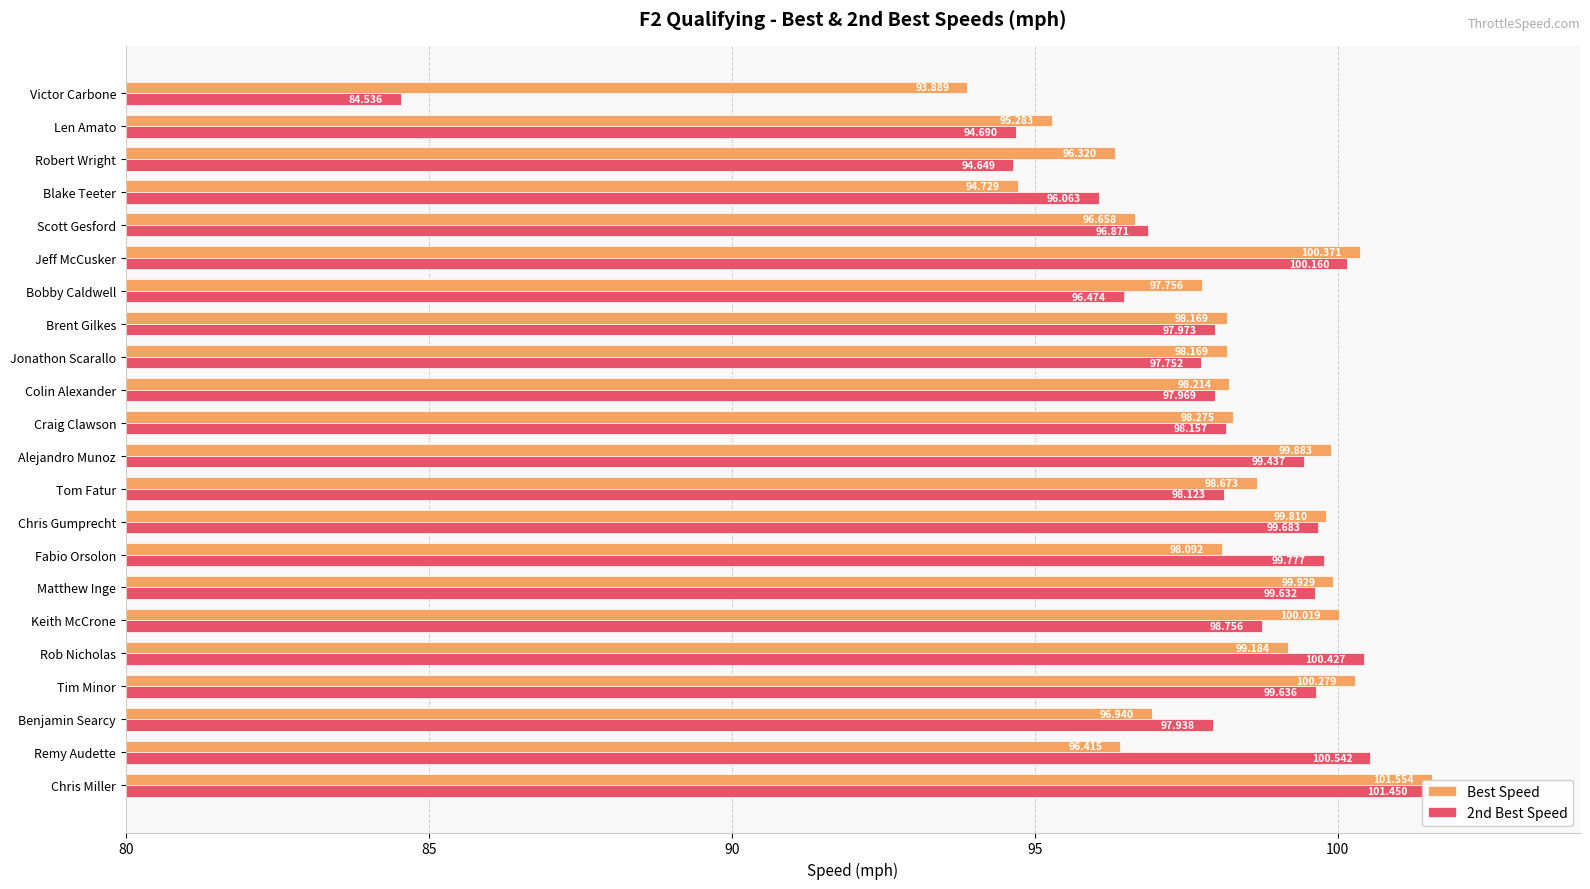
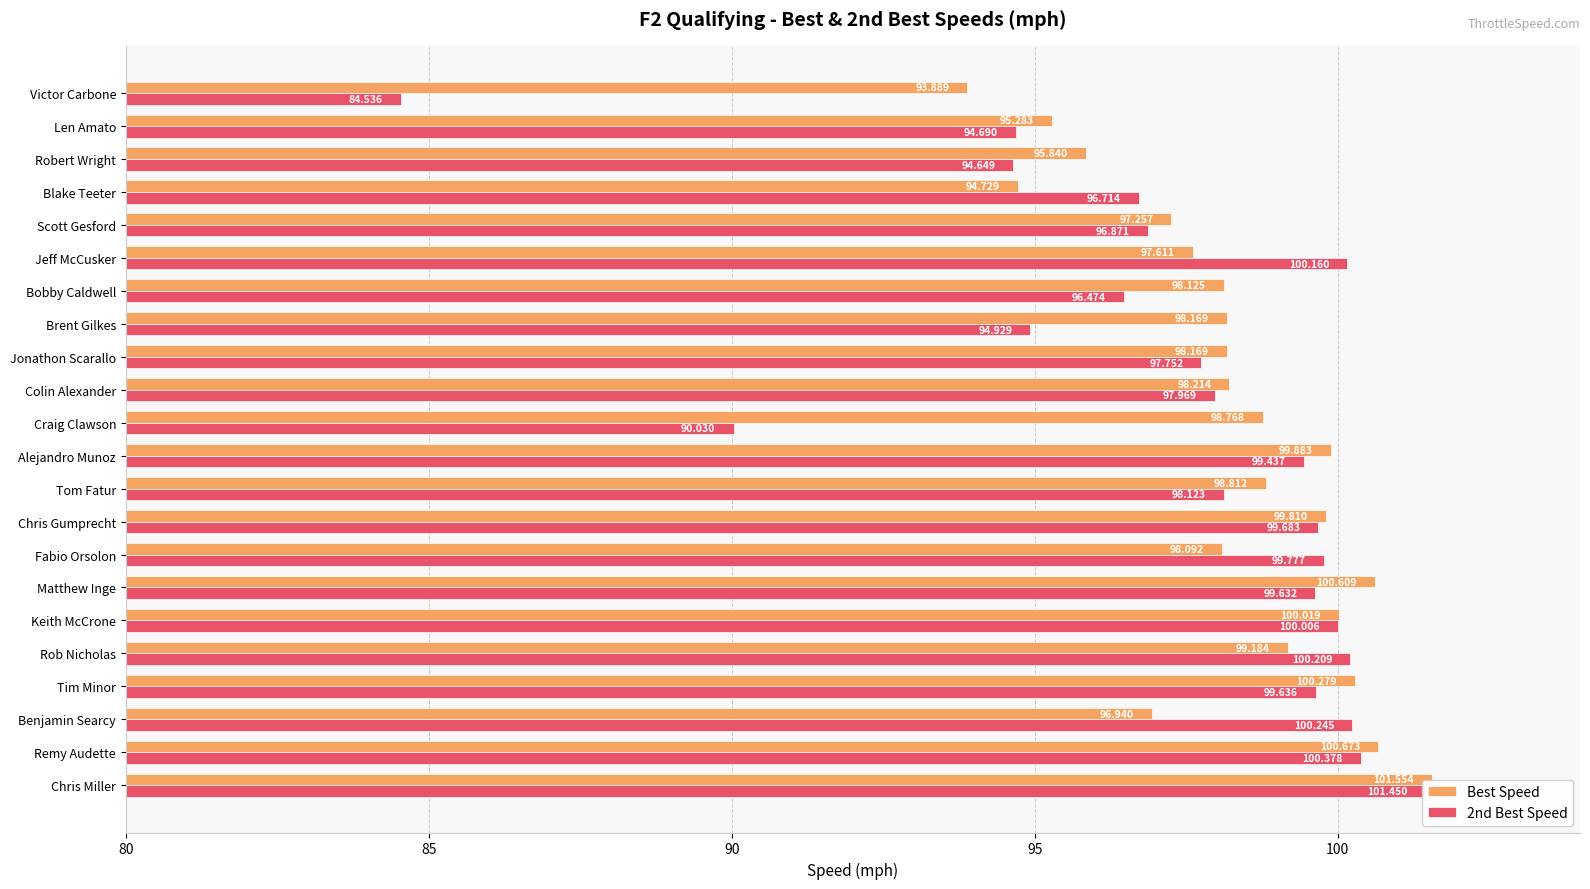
Best Speed, Robert Wright: 96.320 -> 95.840
2nd Best Speed, Blake Teeter: 96.063 -> 96.714
Best Speed, Scott Gesford: 96.658 -> 97.257
Best Speed, Jeff McCusker: 100.371 -> 97.611
Best Speed, Bobby Caldwell: 97.756 -> 98.125
2nd Best Speed, Brent Gilkes: 97.973 -> 94.929
Best Speed, Craig Clawson: 98.275 -> 98.768
2nd Best Speed, Craig Clawson: 98.157 -> 90.030
Best Speed, Tom Fatur: 98.673 -> 98.812
Best Speed, Matthew Inge: 99.929 -> 100.609
2nd Best Speed, Keith McCrone: 98.756 -> 100.006
2nd Best Speed, Rob Nicholas: 100.427 -> 100.209
2nd Best Speed, Benjamin Searcy: 97.938 -> 100.245
Best Speed, Remy Audette: 96.415 -> 100.673
2nd Best Speed, Remy Audette: 100.542 -> 100.378
